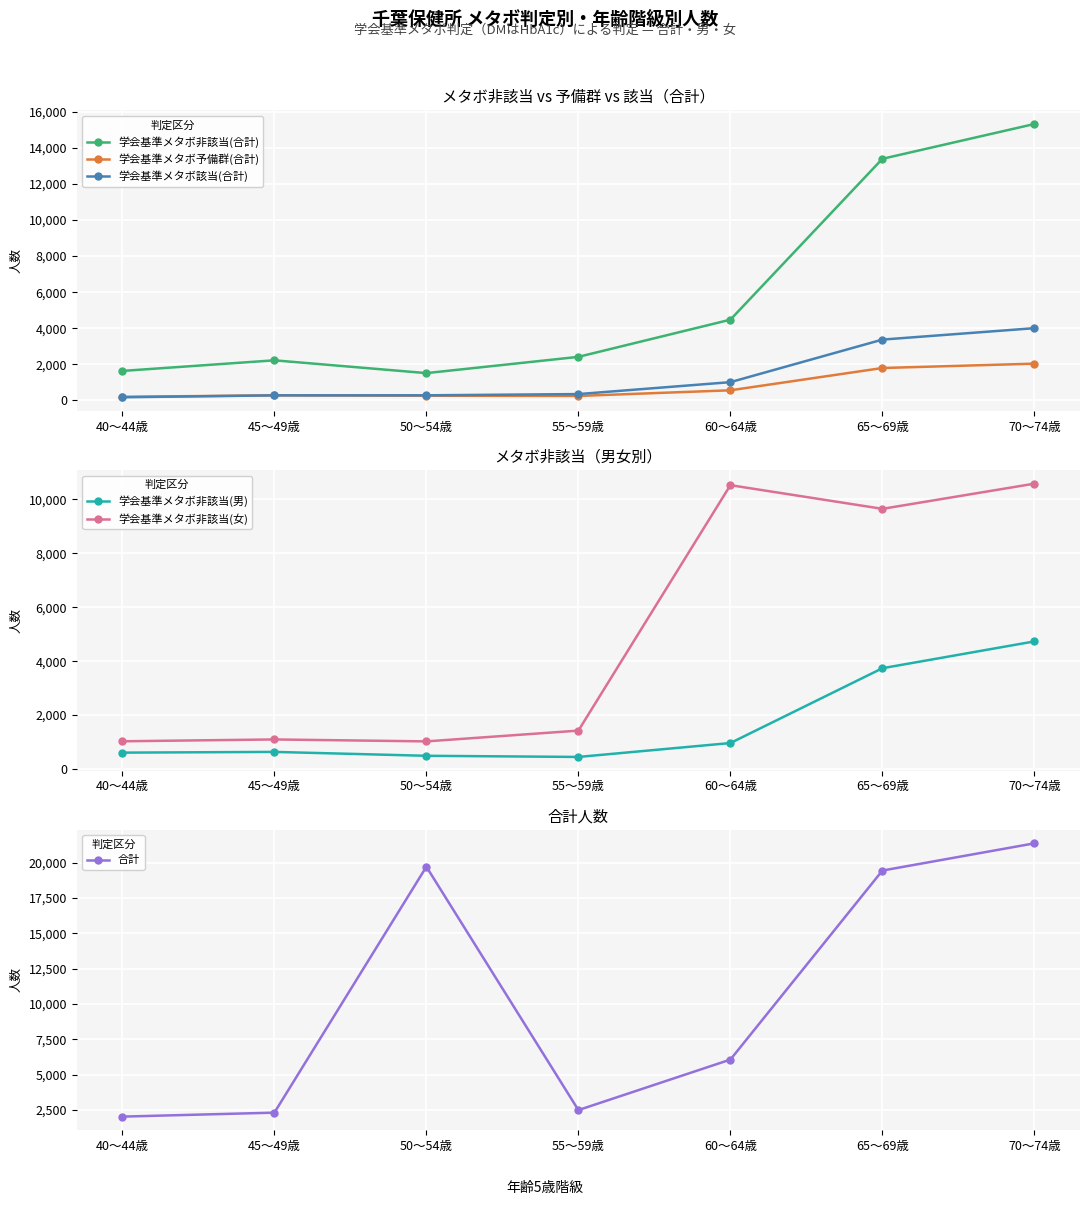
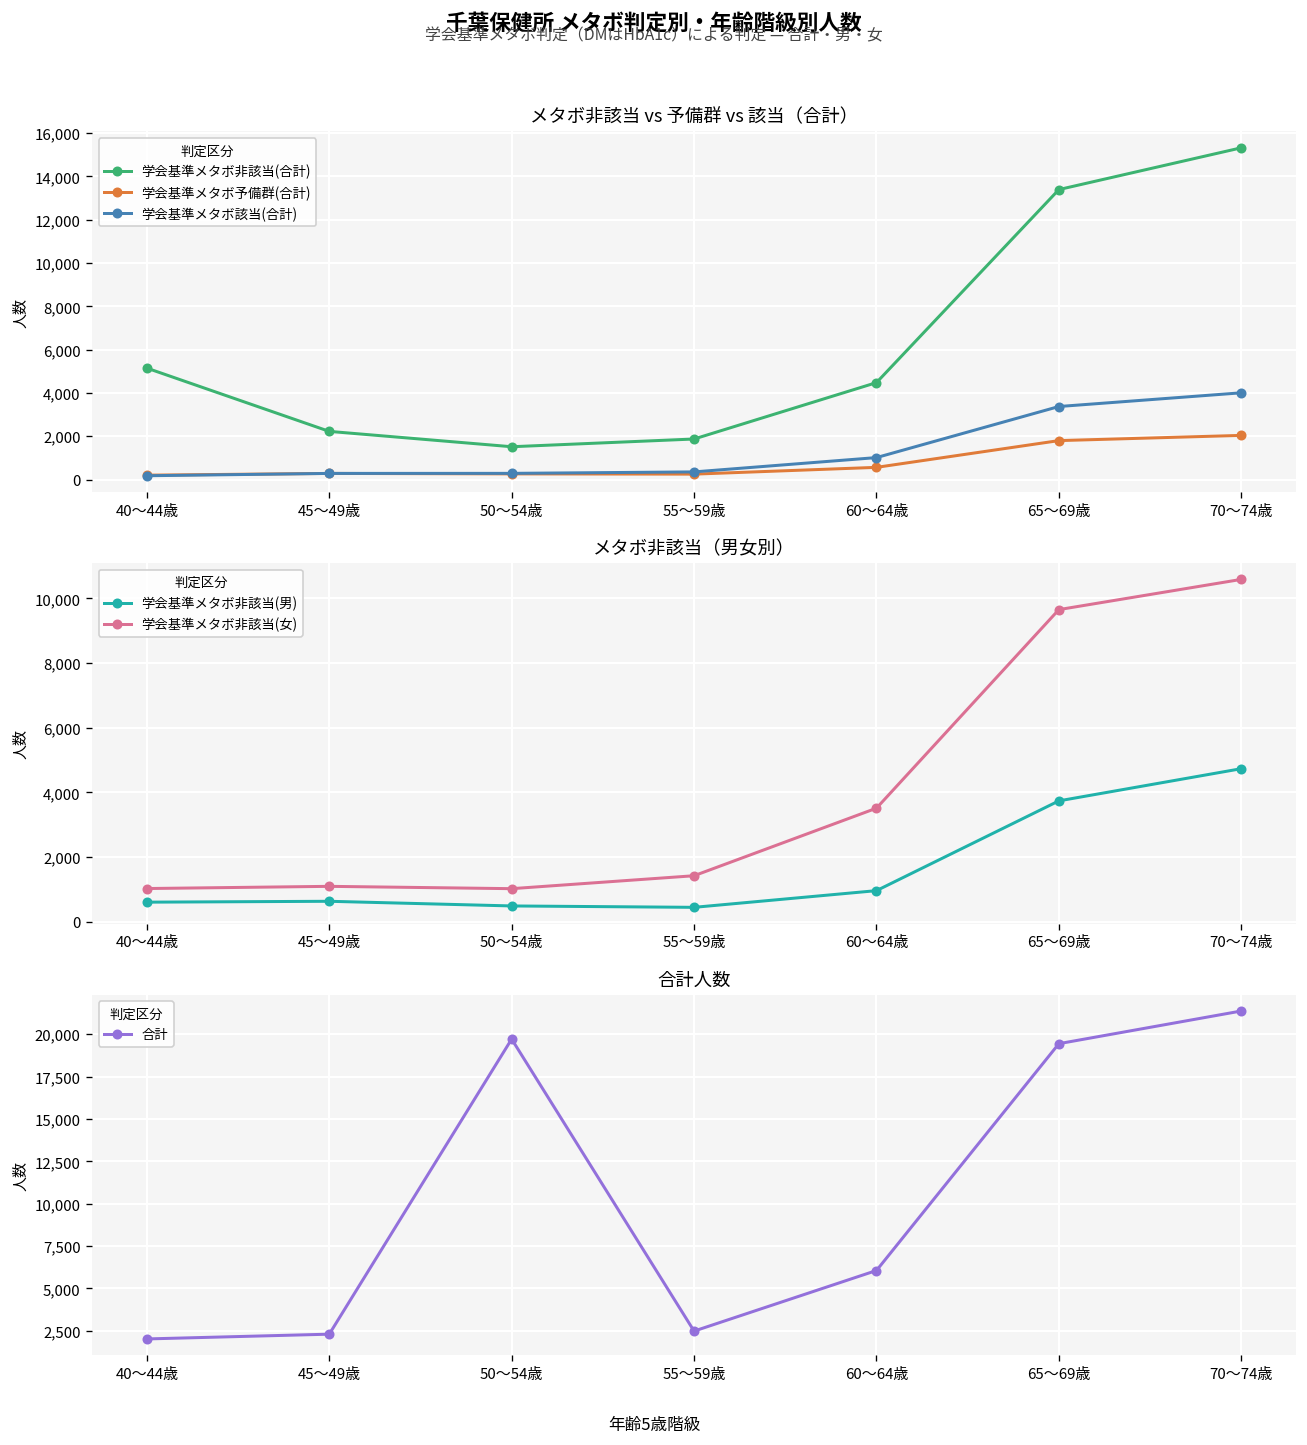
メタボ非該当 vs 予備群 vs 該当（合計）, 学会基準メタボ非該当(合計), 40～44歳: 1,600 -> 5,100
メタボ非該当 vs 予備群 vs 該当（合計）, 学会基準メタボ非該当(合計), 55～59歳: 2,400 -> 1,900
メタボ非該当（男女別）, 学会基準メタボ非該当(女), 60～64歳: 10,500 -> 3,500
